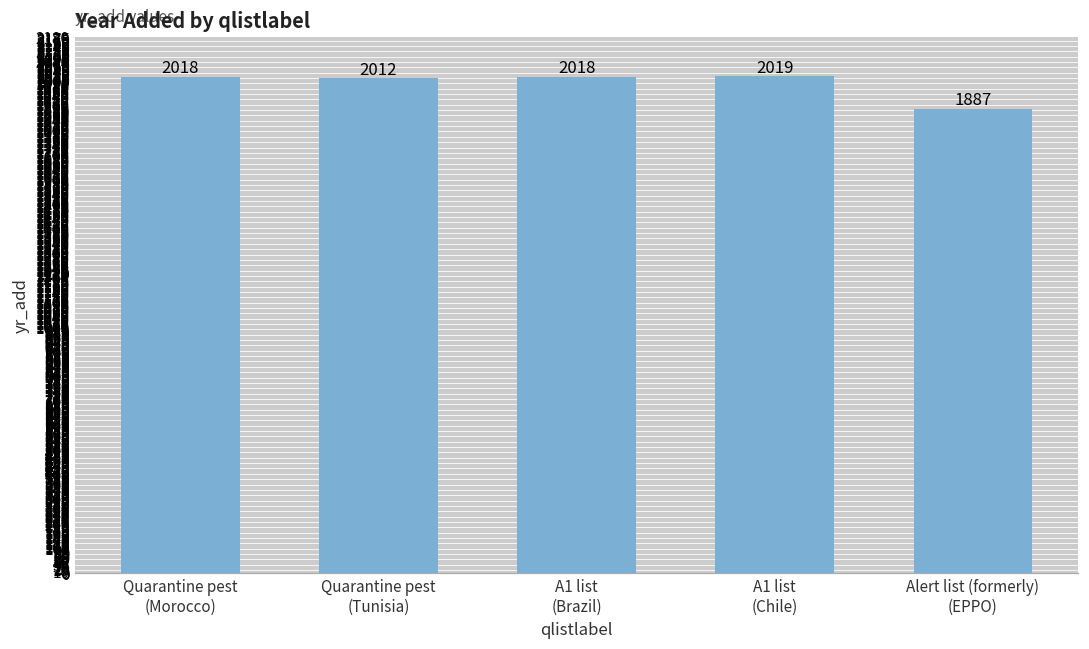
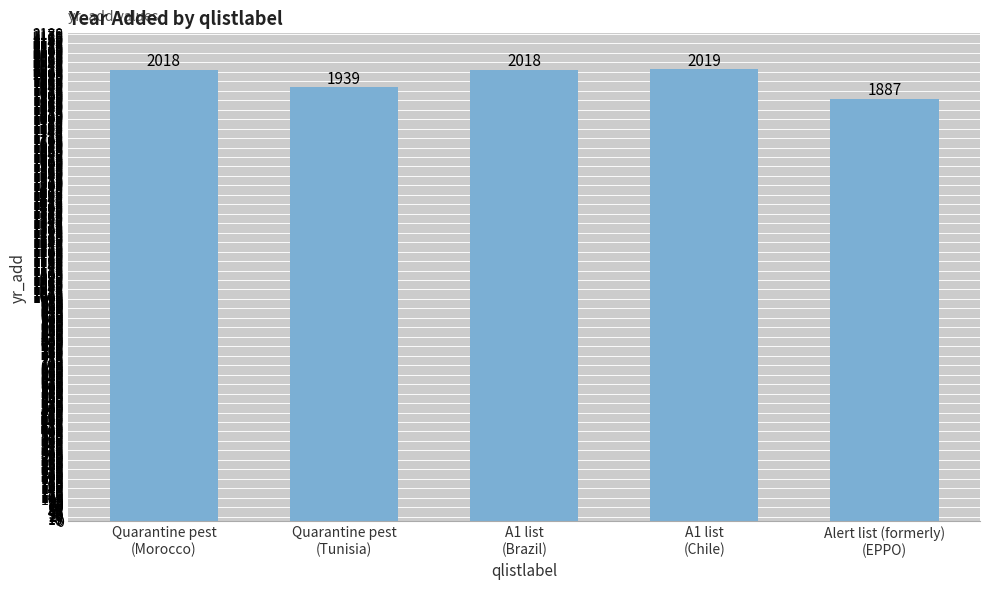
Quarantine pest (Tunisia): 2012 -> 1939
